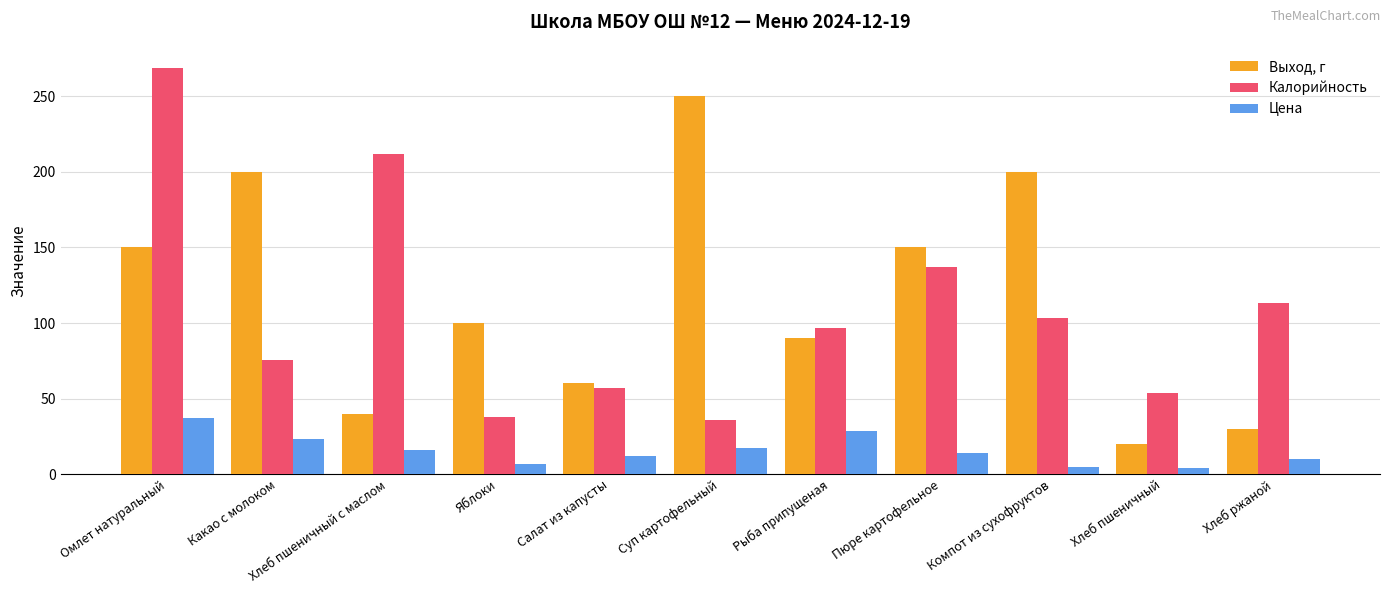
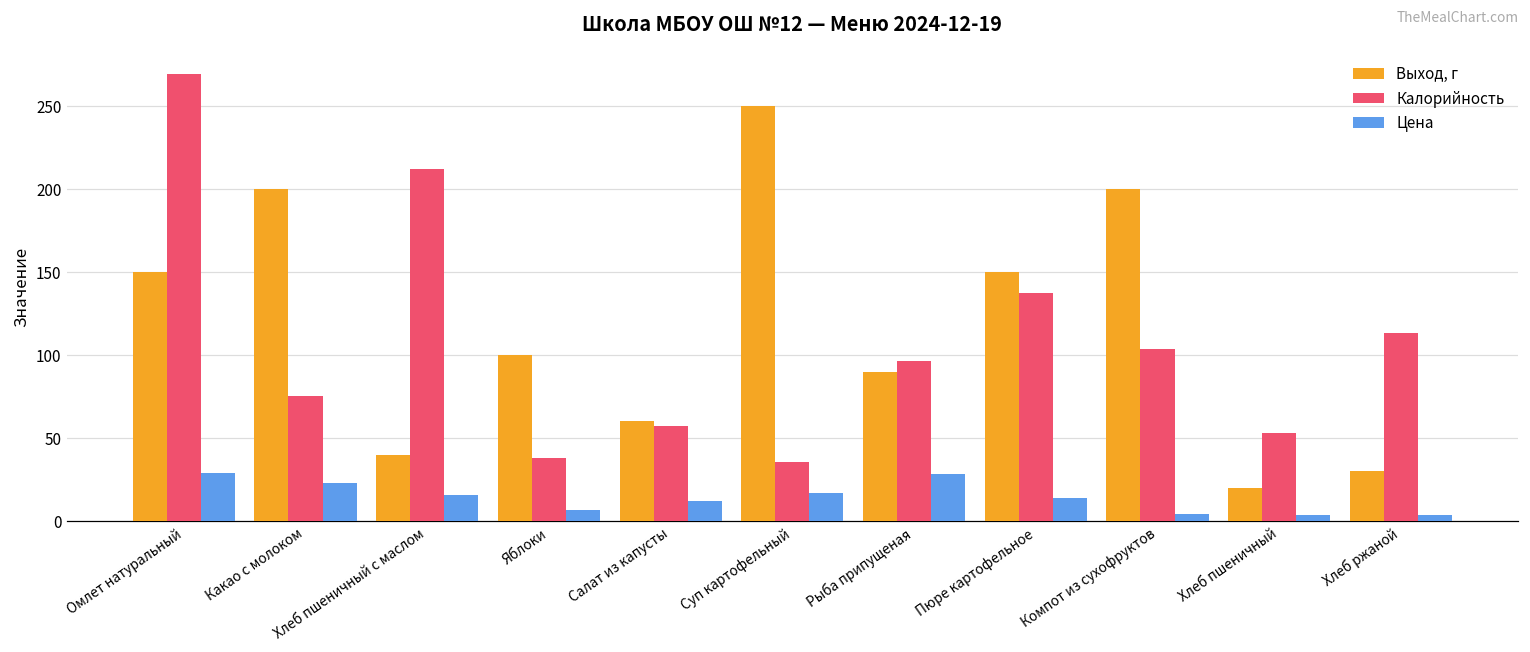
Цена, Омлет натуральный: 37 -> 29
Цена, Хлеб ржаной: 10 -> 4
